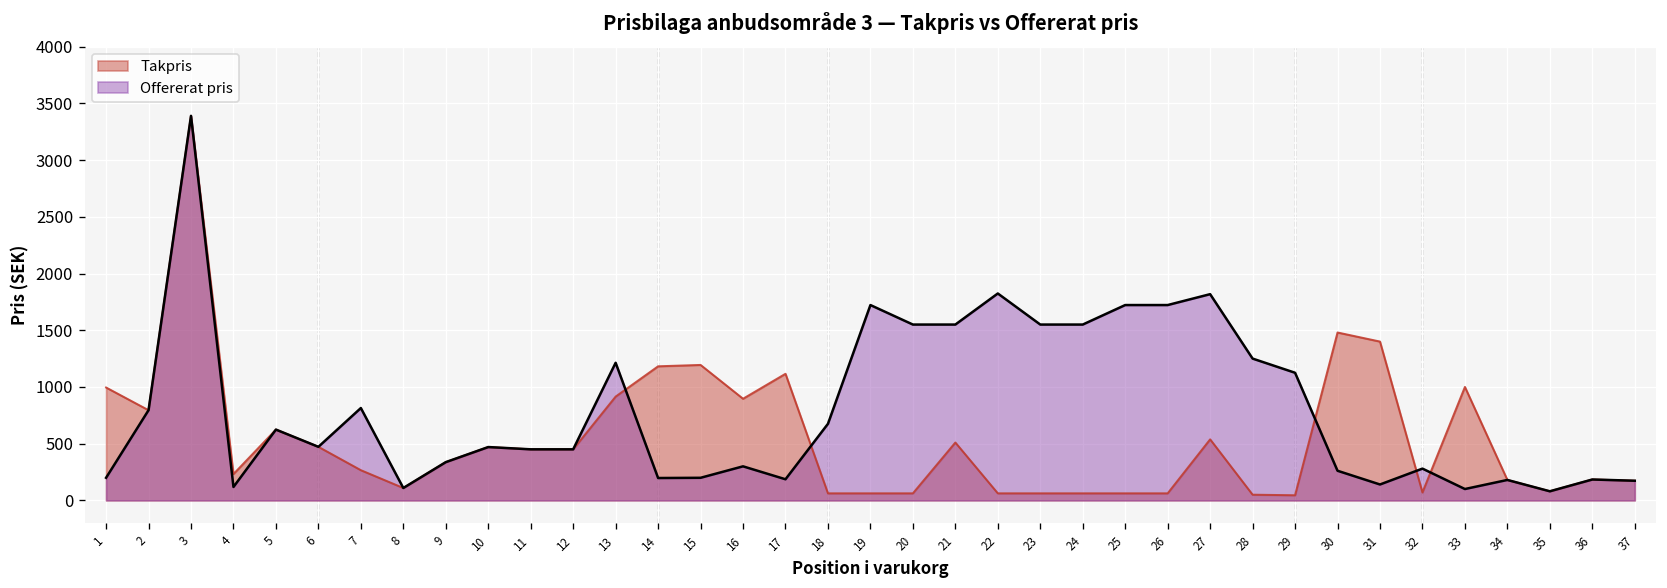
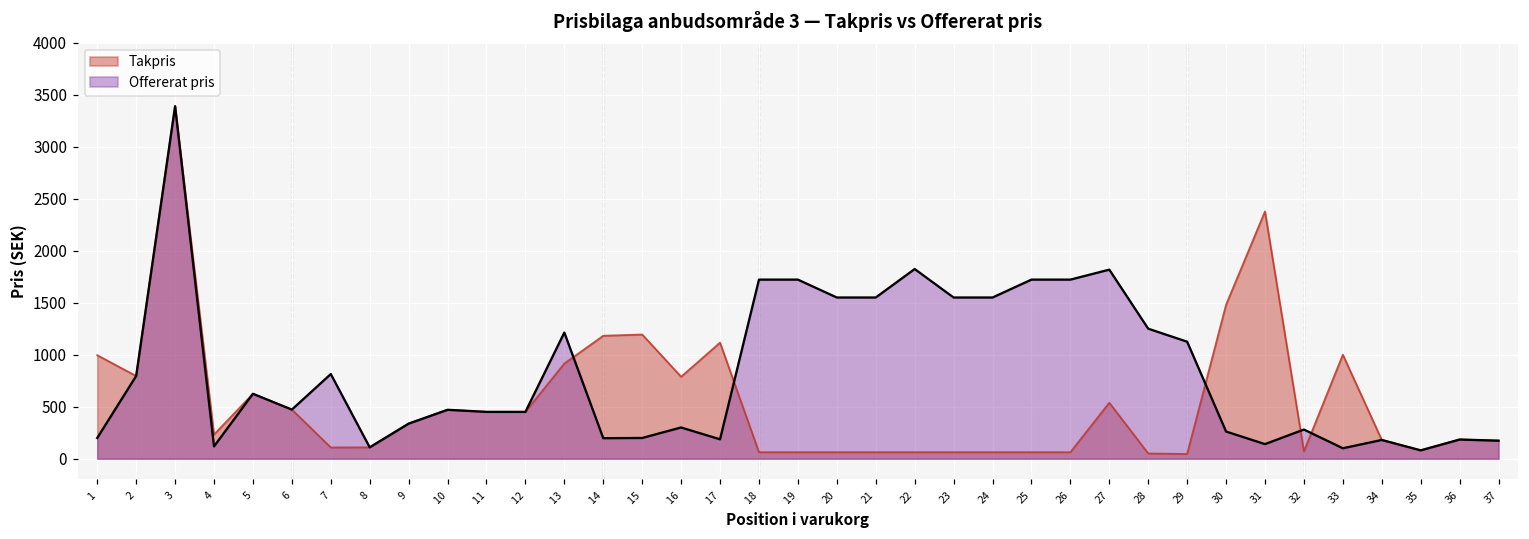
Takpris, 7: 300 -> 100
Takpris, 16: 900 -> 800
Offererat pris, 18: 700 -> 1700
Takpris, 21: 500 -> 100
Takpris, 31: 1400 -> 2400
